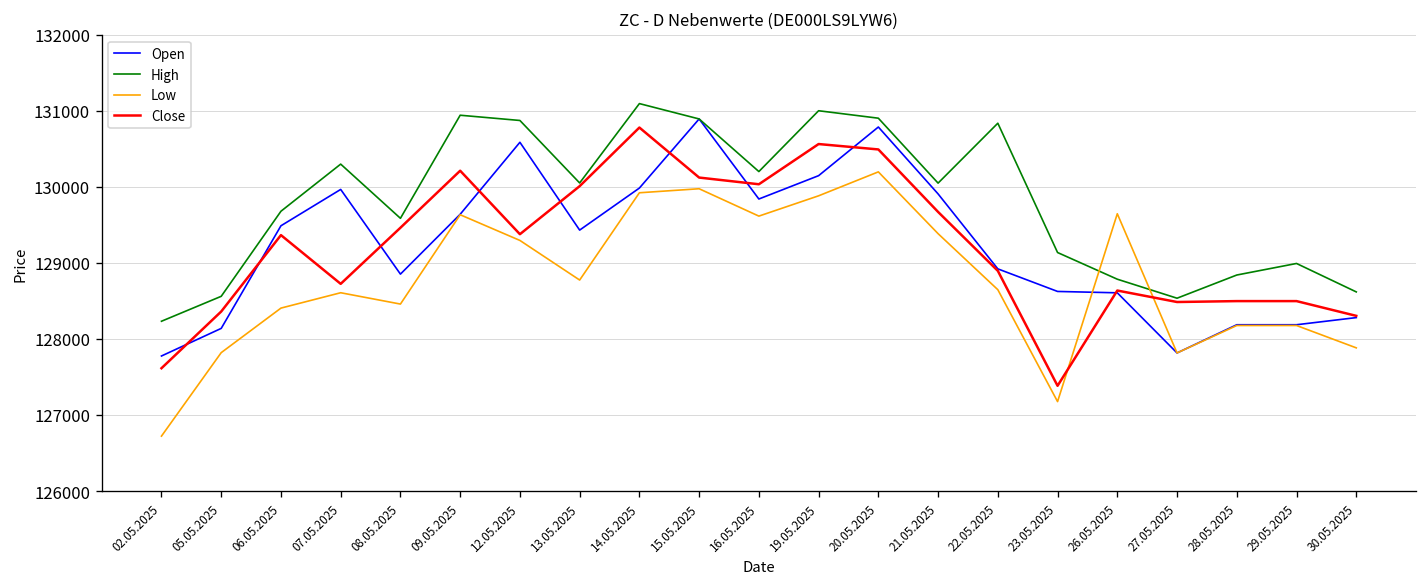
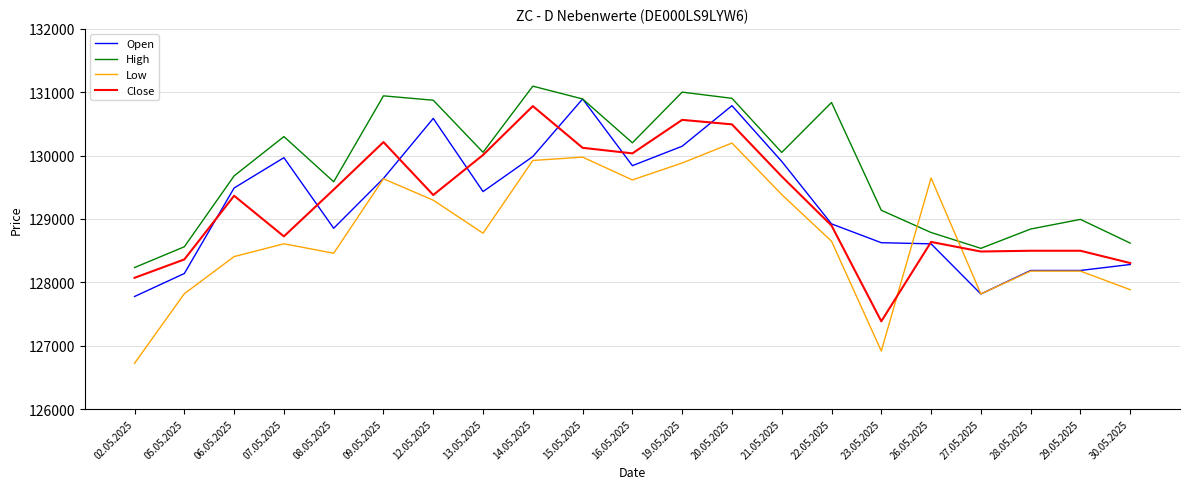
Close, 02.05.2025: 127600 -> 128100
Low, 23.05.2025: 127200 -> 126900
